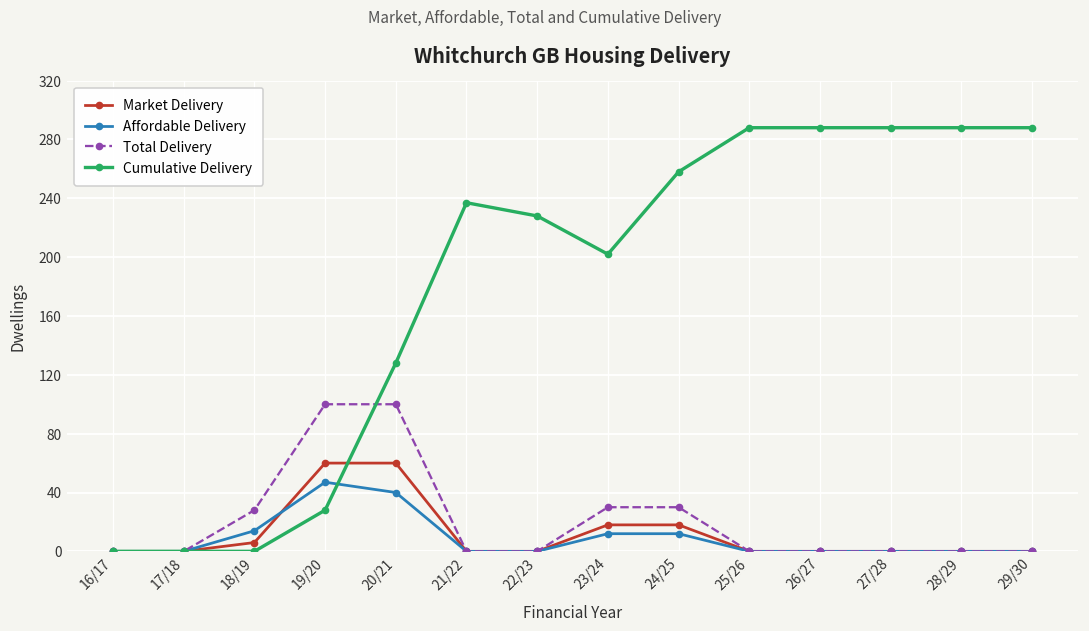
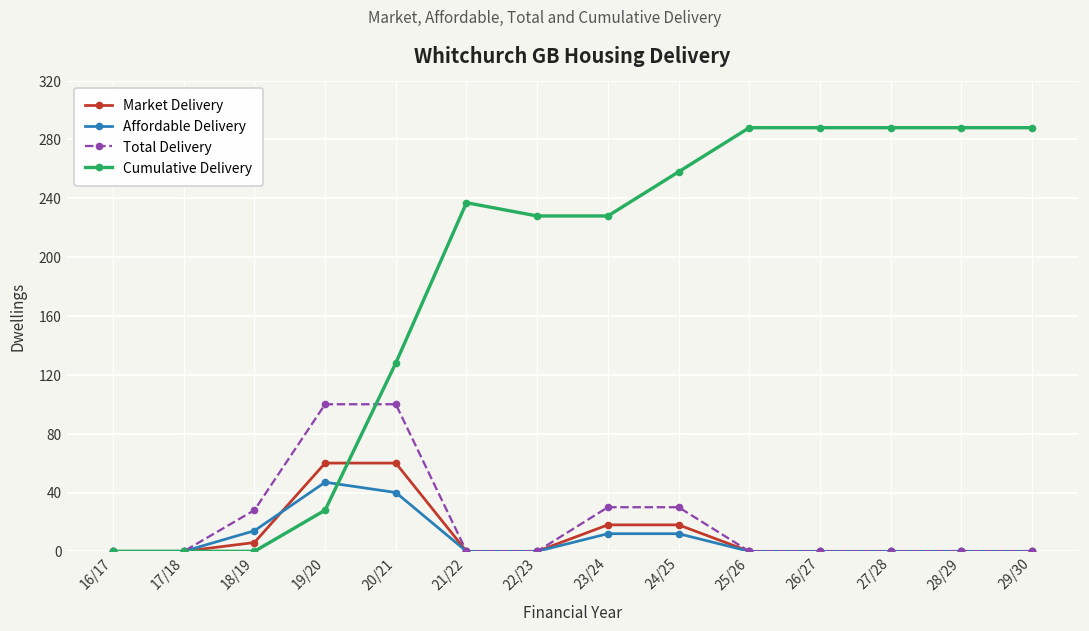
Cumulative Delivery, 23/24: 202 -> 228
